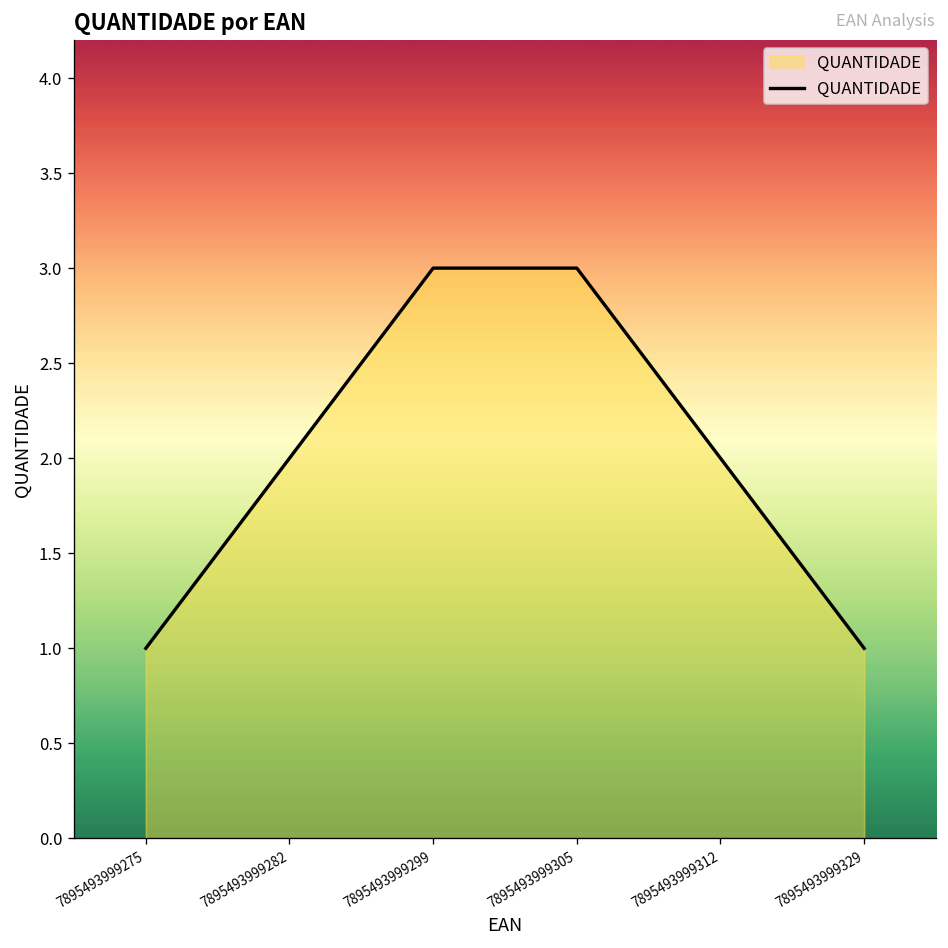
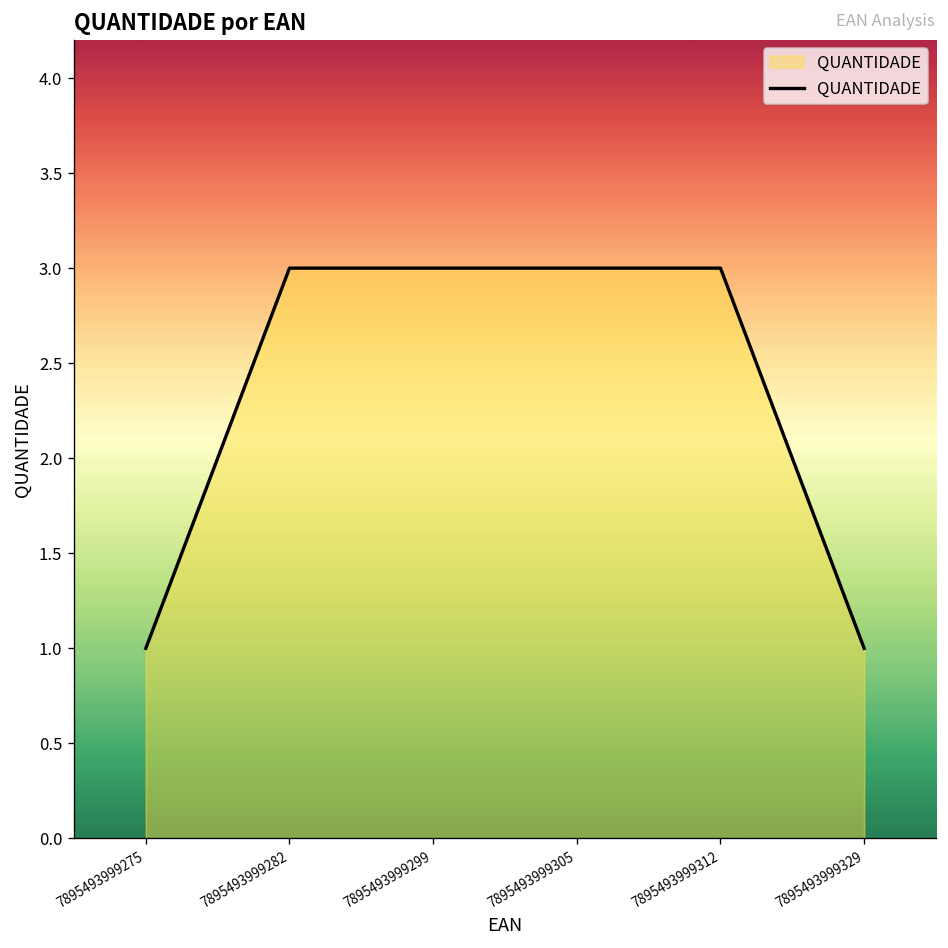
7895493999282: 2 -> 3
7895493999312: 2 -> 3
